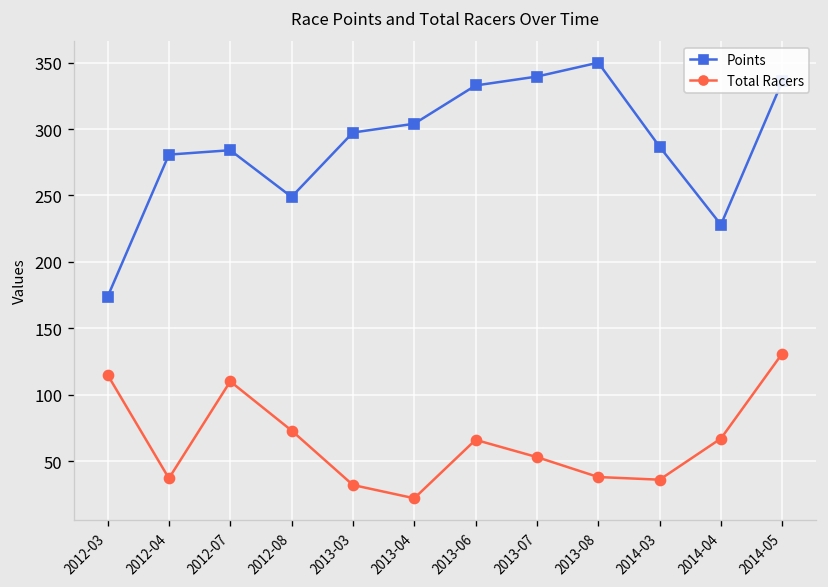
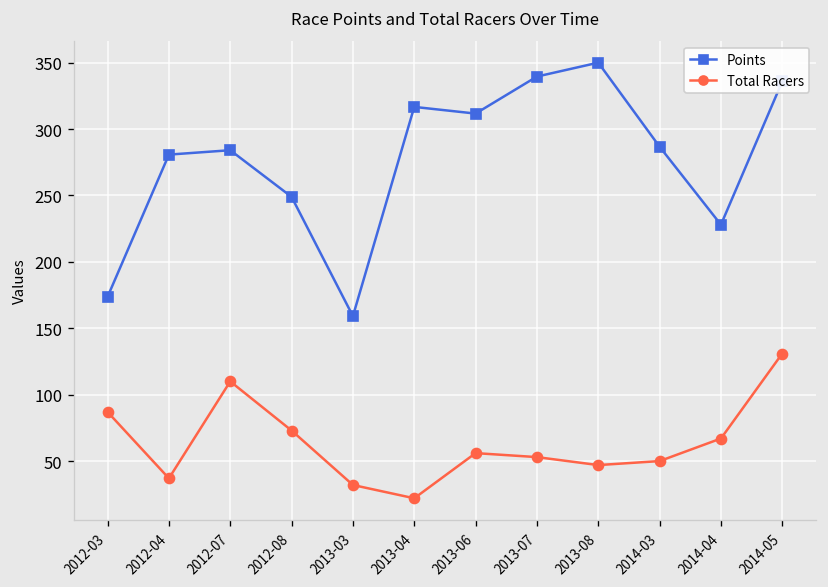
Total Racers, 2012-03: 115 -> 87
Points, 2013-03: 297 -> 159
Points, 2013-04: 304 -> 317
Points, 2013-06: 333 -> 312
Total Racers, 2013-06: 66 -> 56
Total Racers, 2013-08: 38 -> 47
Total Racers, 2014-03: 36 -> 50
